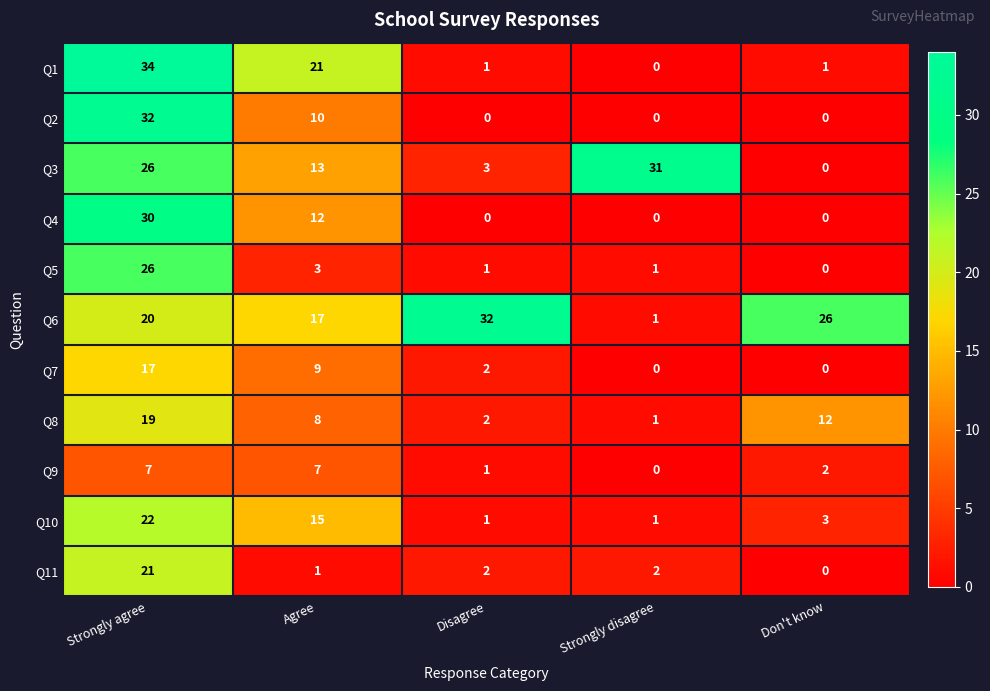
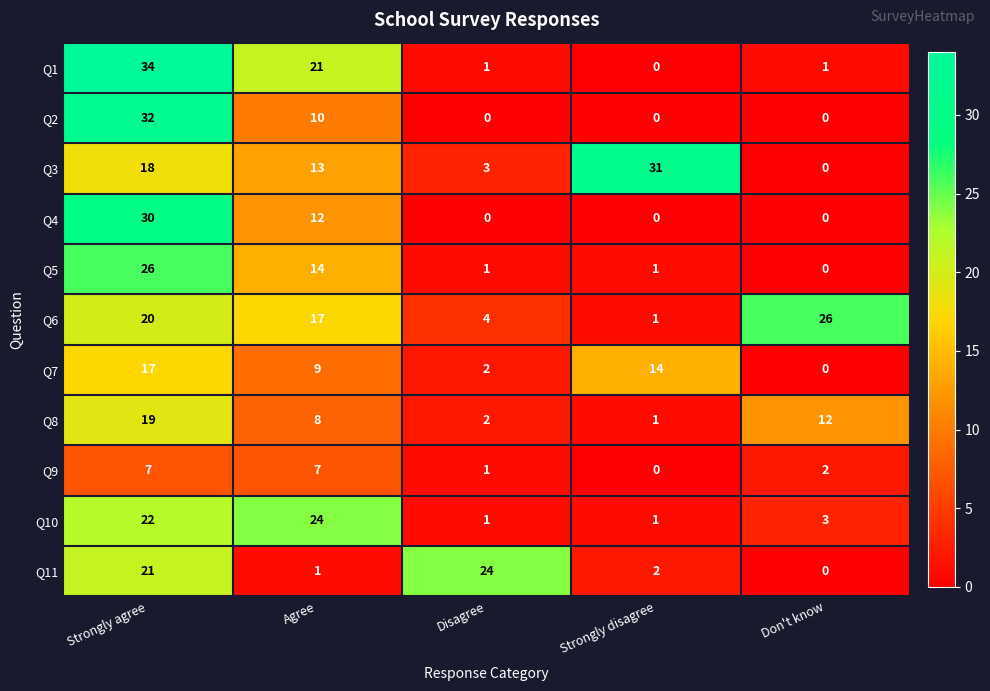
Q3, Strongly agree: 26 -> 18
Q5, Agree: 3 -> 14
Q6, Disagree: 32 -> 4
Q7, Strongly disagree: 0 -> 14
Q10, Agree: 15 -> 24
Q11, Disagree: 2 -> 24
